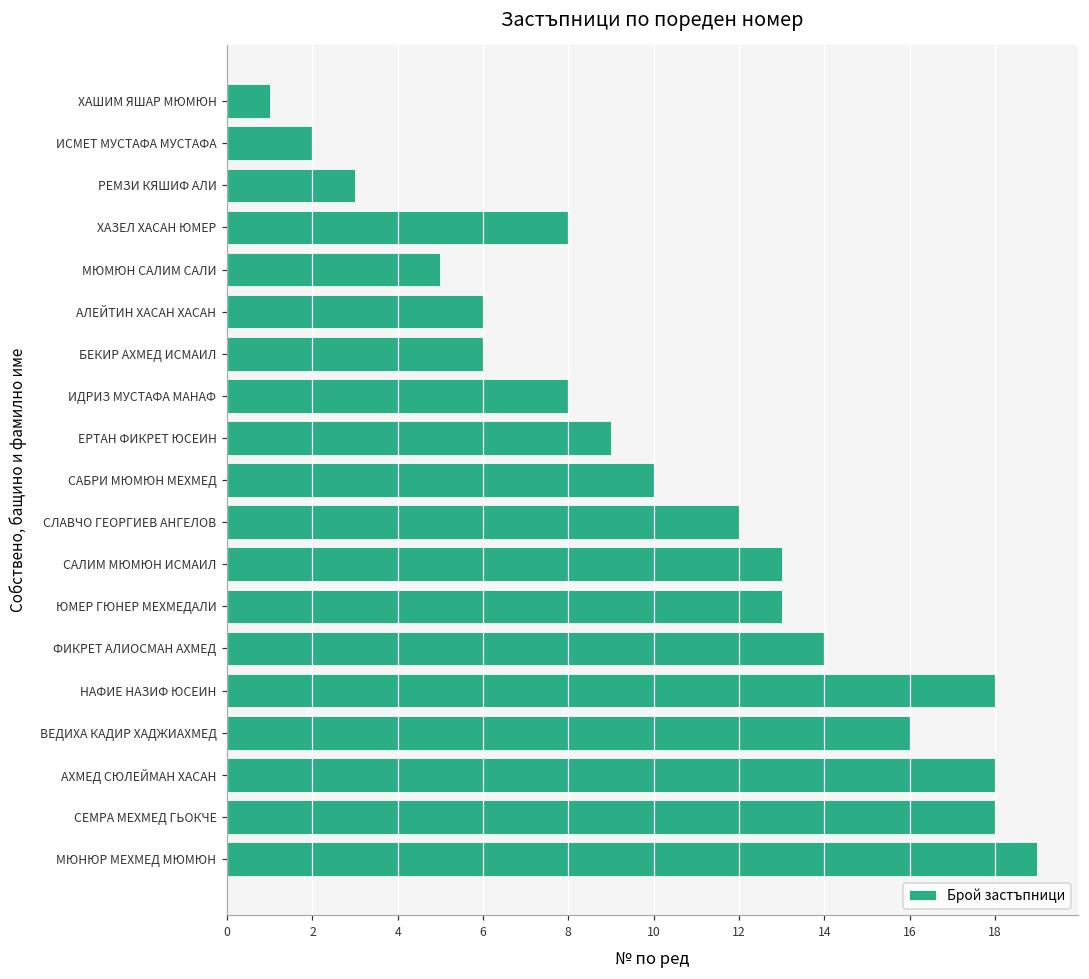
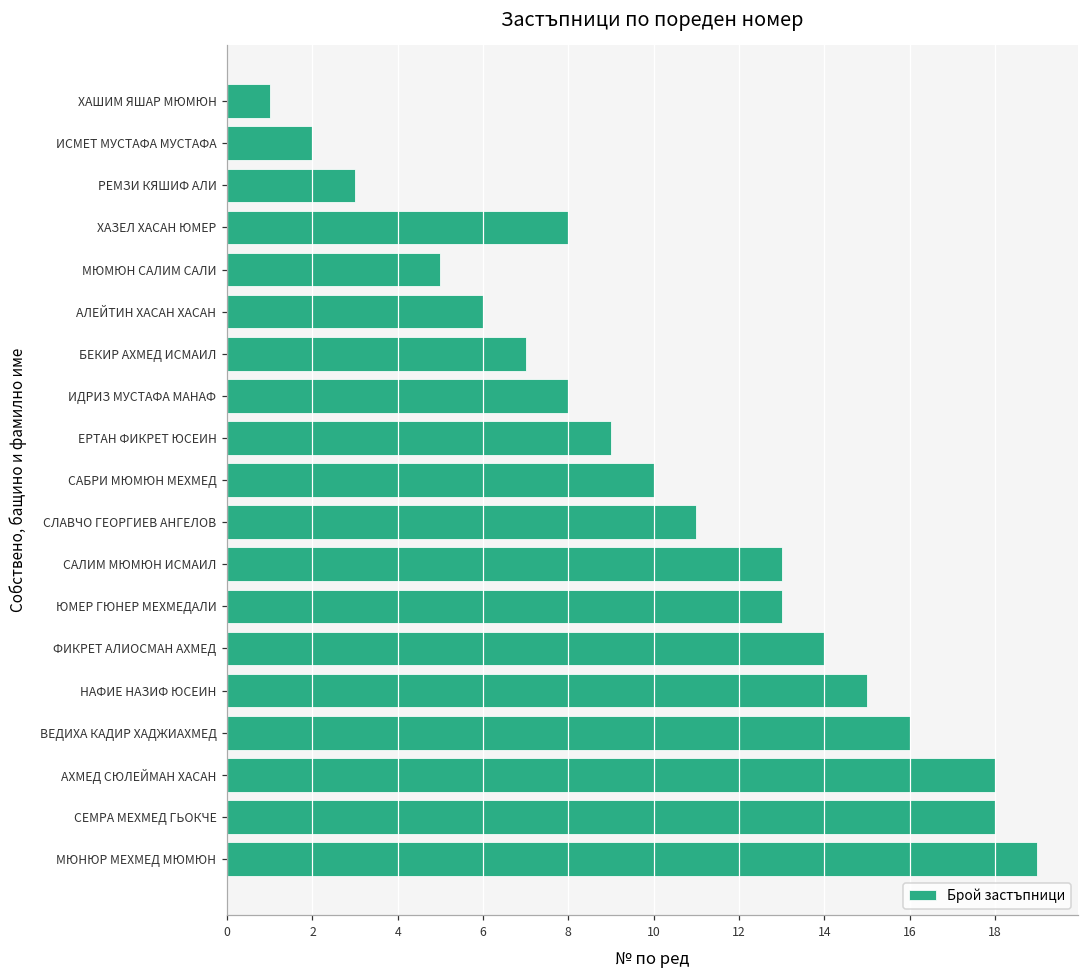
БЕКИР АХМЕД ИСМАИЛ: 6 -> 7
СЛАВЧО ГЕОРГИЕВ АНГЕЛОВ: 12 -> 11
НАФИЕ НАЗИФ ЮСЕИН: 18 -> 15
